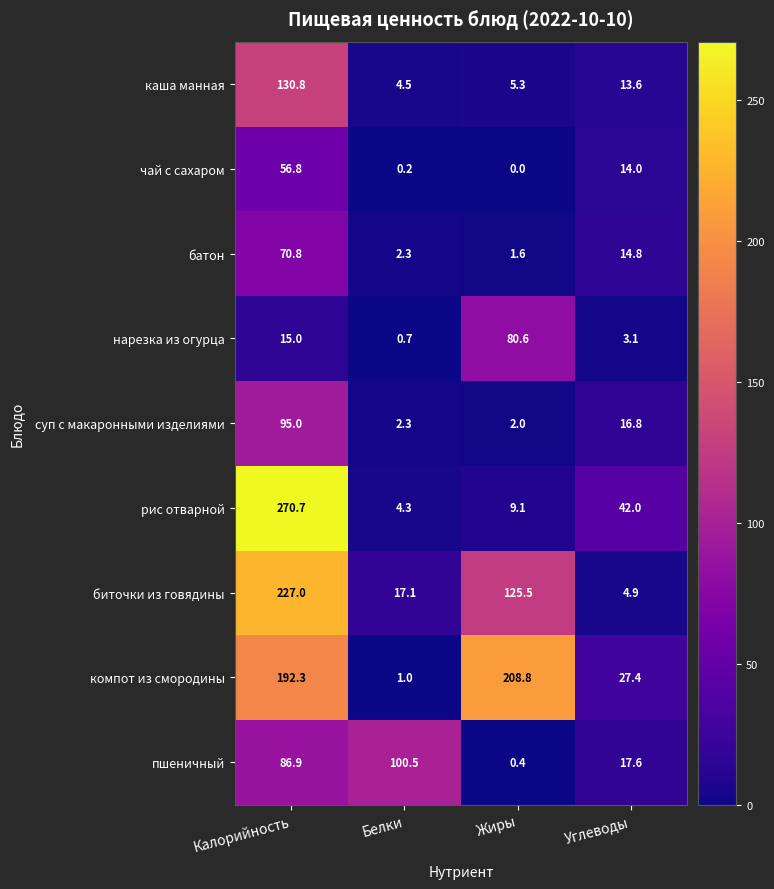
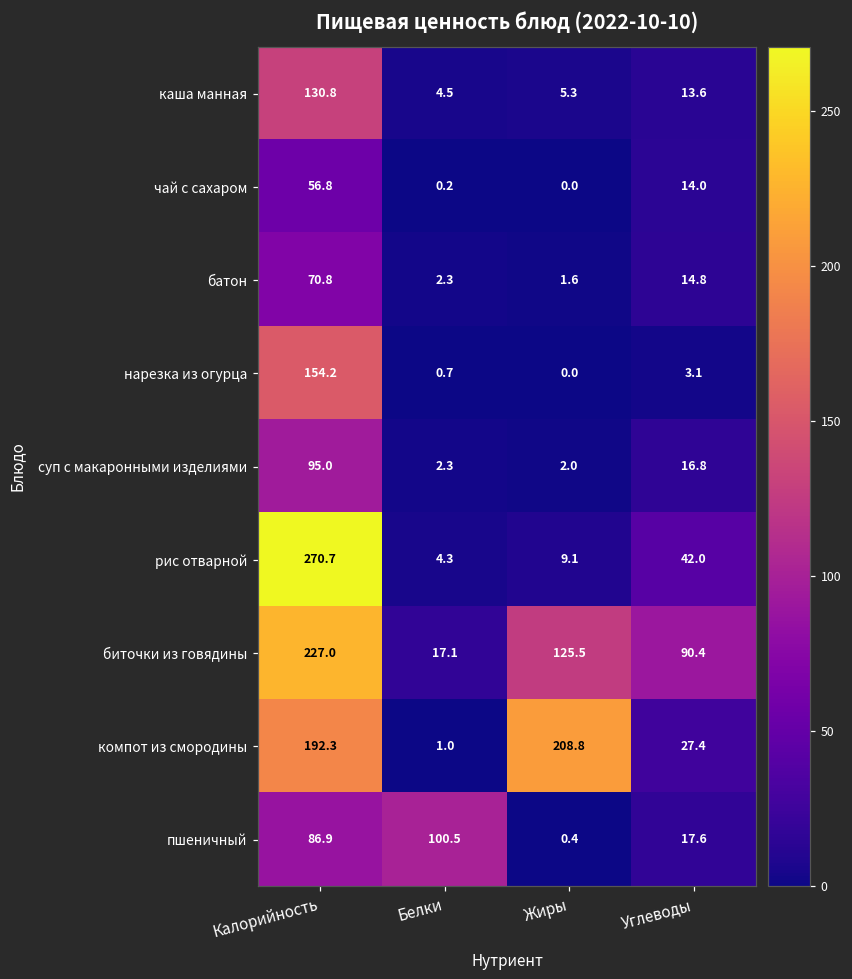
нарезка из огурца, Калорийность: 15.0 -> 154.2
нарезка из огурца, Жиры: 80.6 -> 0.0
биточки из говядины, Углеводы: 4.9 -> 90.4
